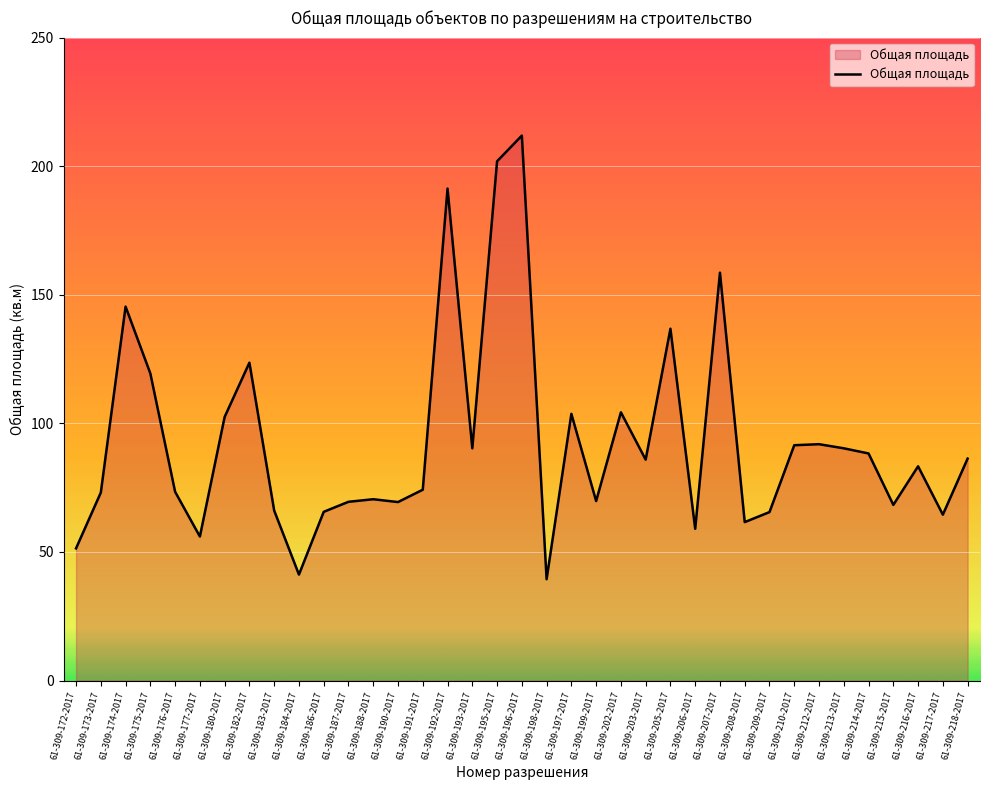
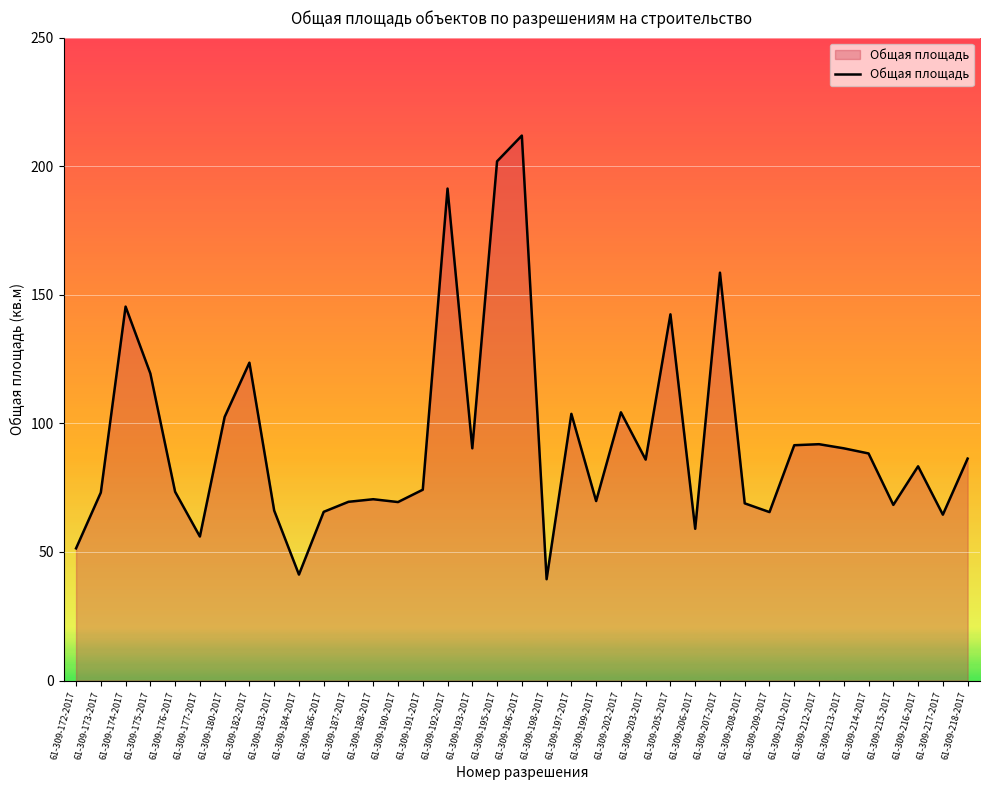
61-309-205-2017: 137 -> 142
61-309-208-2017: 62 -> 69
